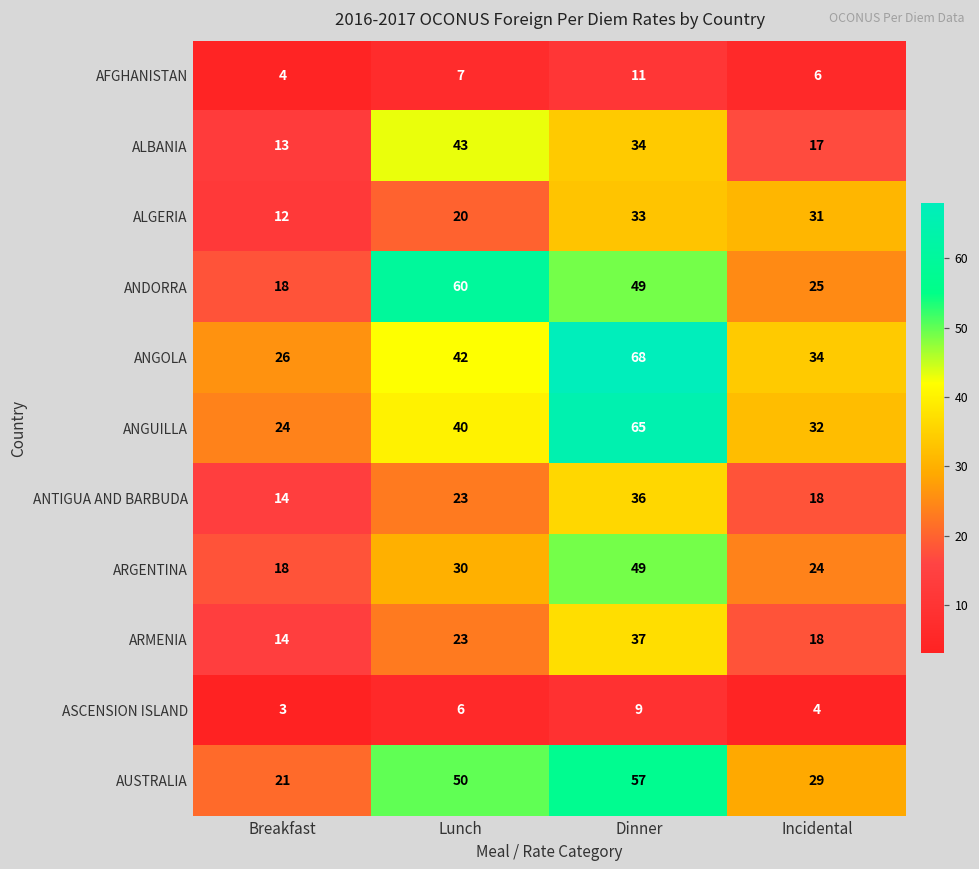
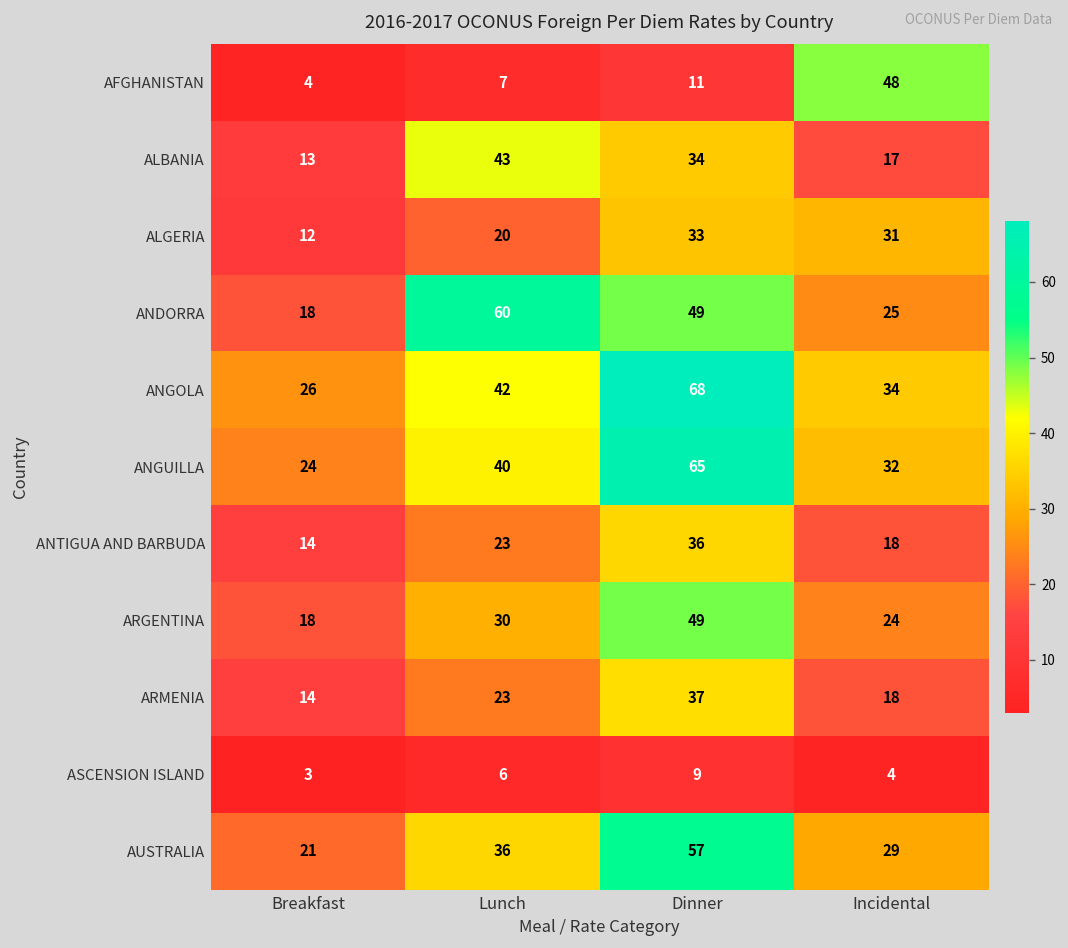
AFGHANISTAN, Incidental: 6 -> 48
AUSTRALIA, Lunch: 50 -> 36
